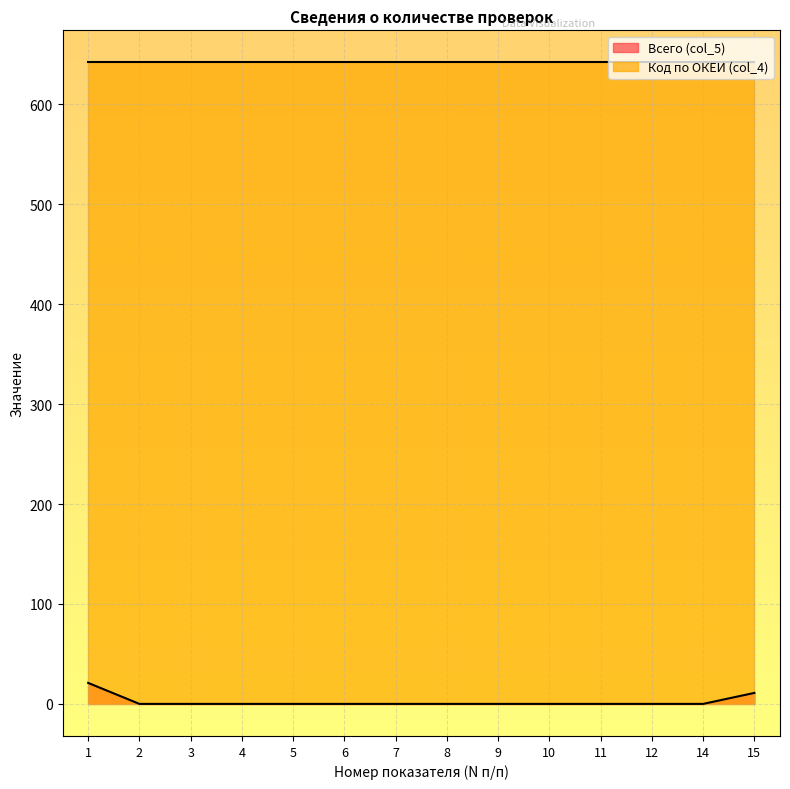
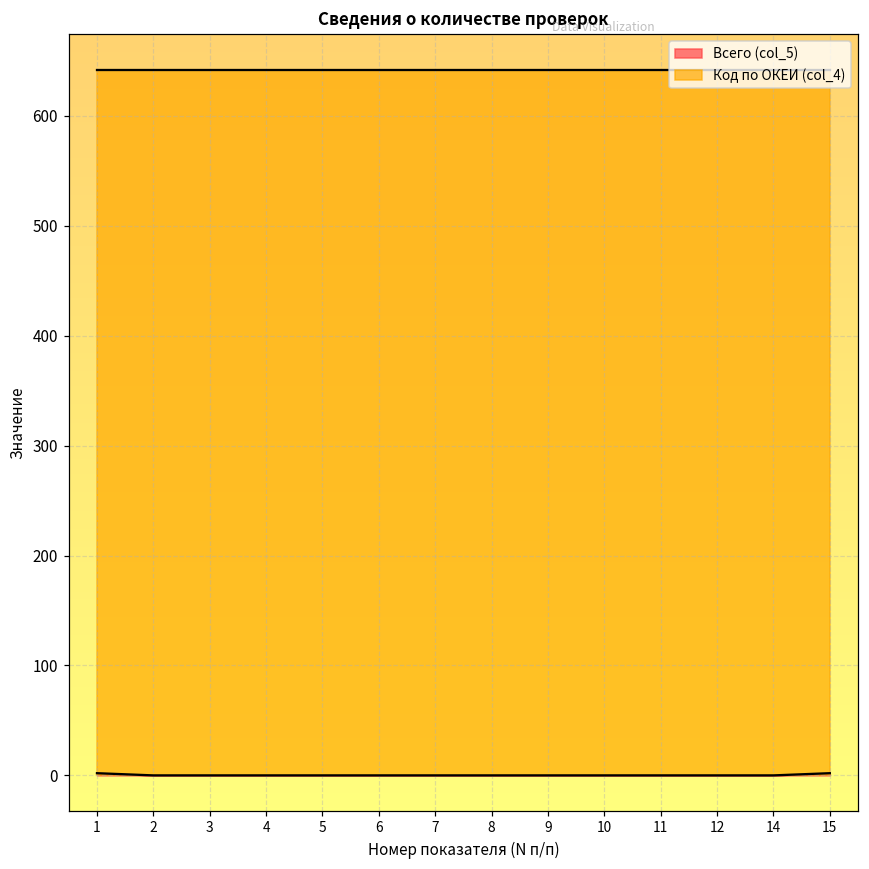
Всего (col_5), 1: 20 -> 0
Всего (col_5), 15: 10 -> 0
